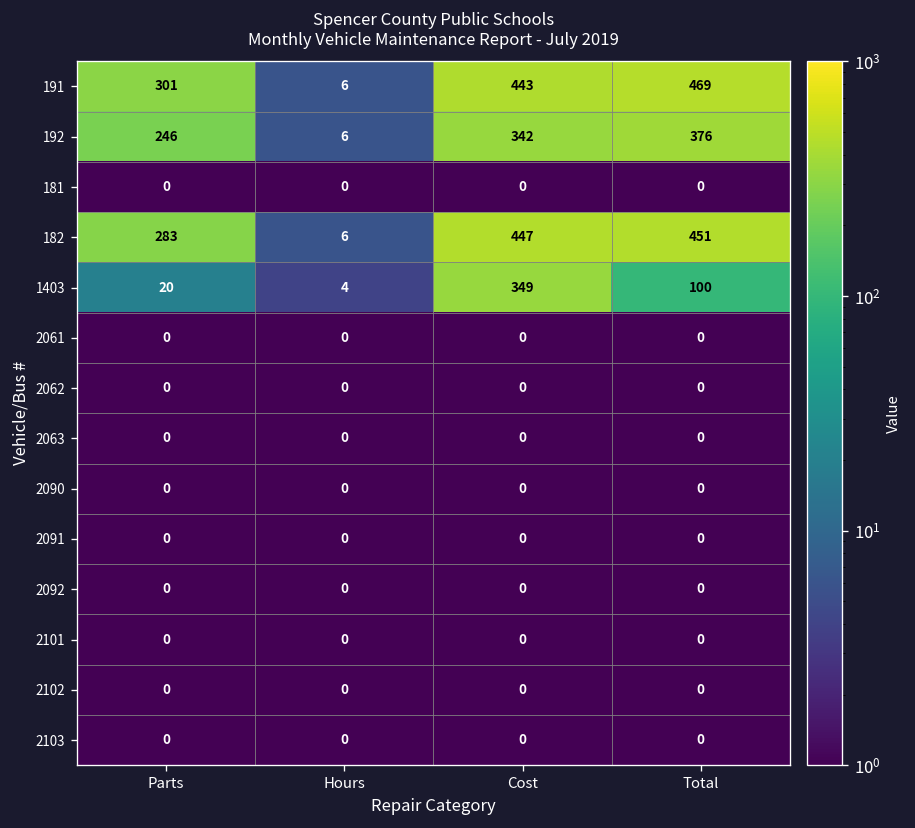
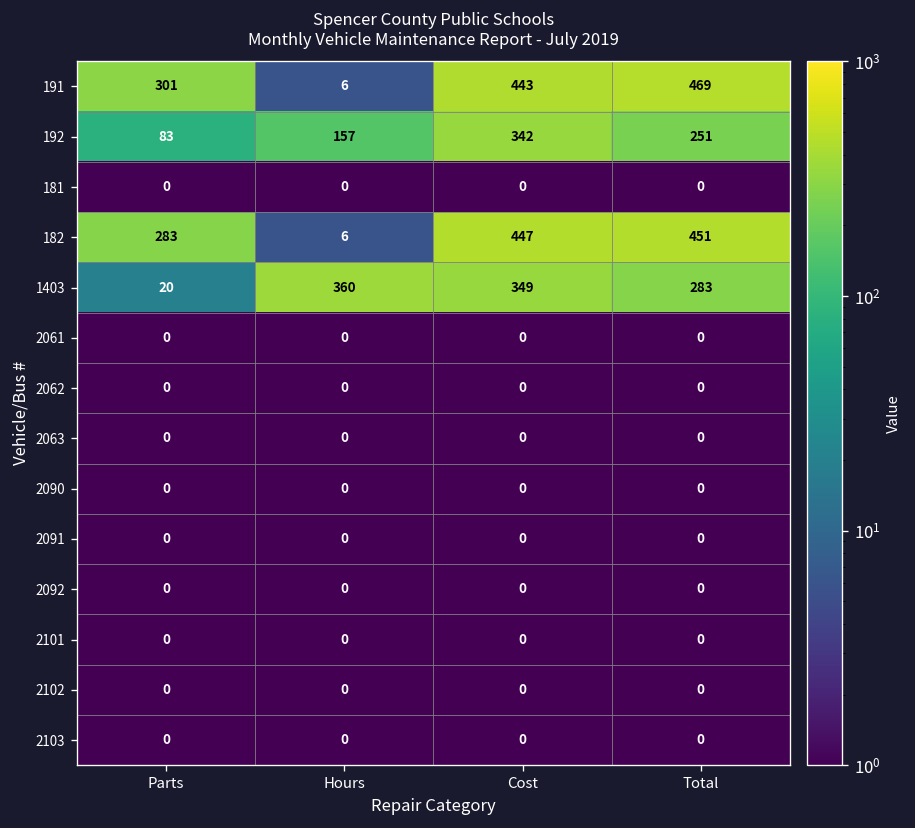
192, Parts: 246 -> 83
192, Hours: 6 -> 157
192, Total: 376 -> 251
1403, Hours: 4 -> 360
1403, Total: 100 -> 283
